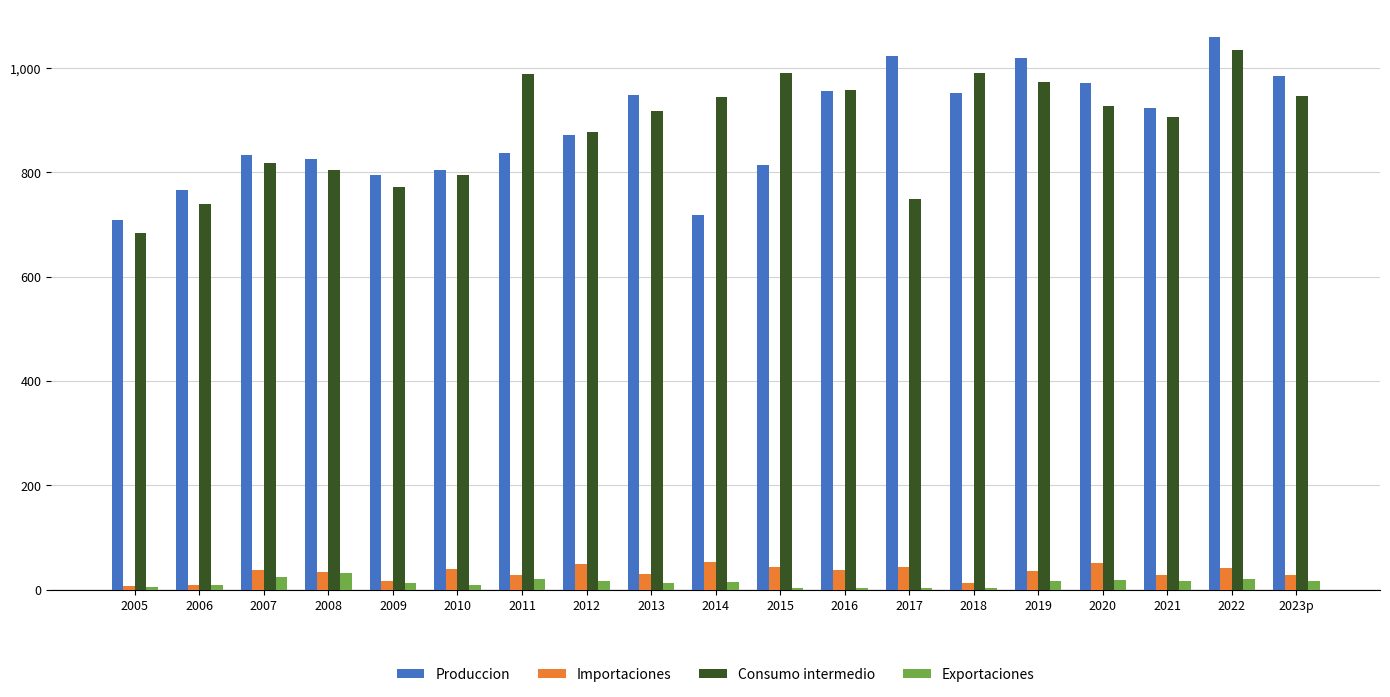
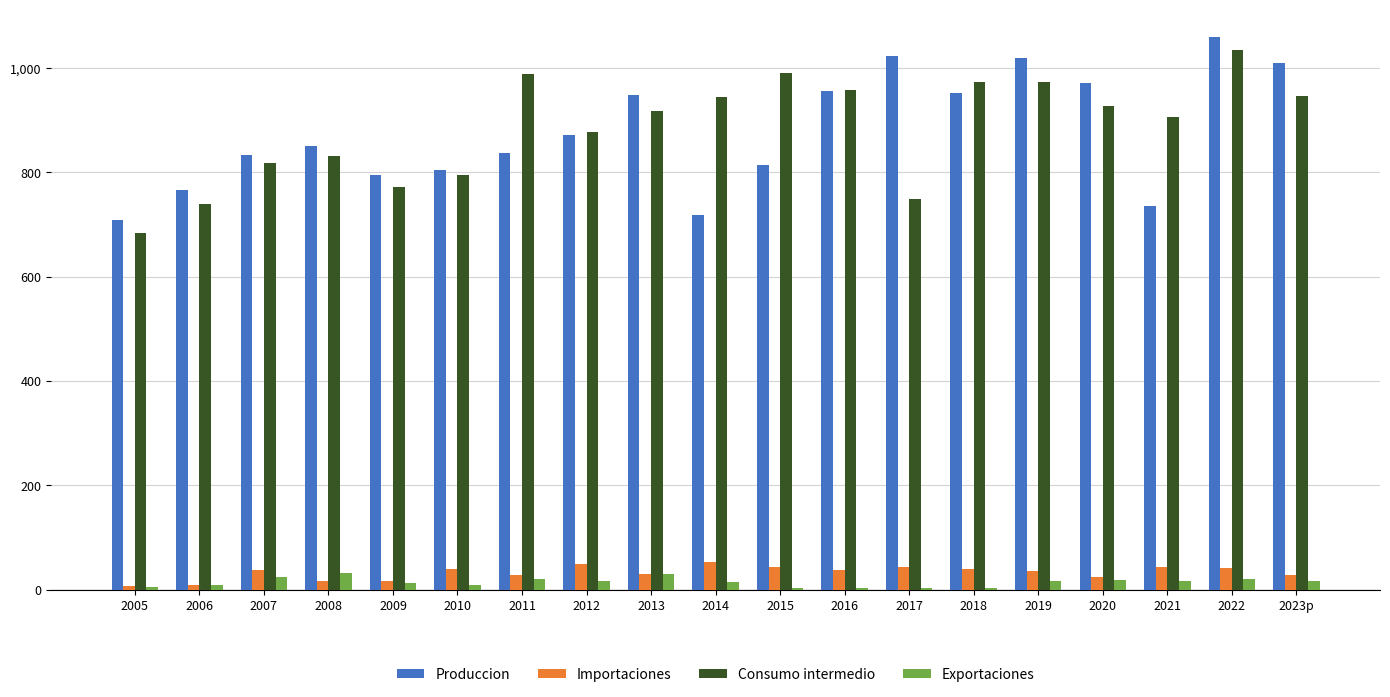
Produccion, 2008: 830 -> 850
Importaciones, 2008: 30 -> 20
Consumo intermedio, 2008: 800 -> 830
Exportaciones, 2013: 10 -> 30
Importaciones, 2018: 10 -> 40
Consumo intermedio, 2018: 990 -> 970
Importaciones, 2020: 50 -> 20
Produccion, 2021: 920 -> 740
Importaciones, 2021: 30 -> 40
Produccion, 2023p: 980 -> 1,010
